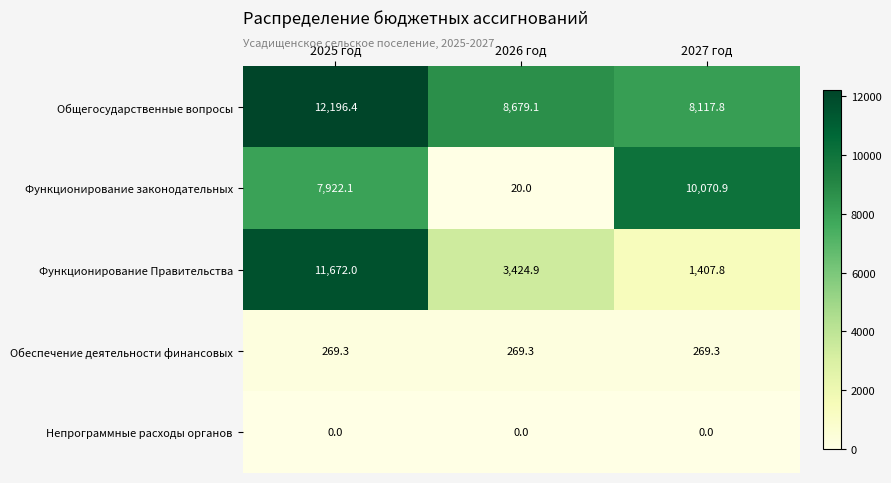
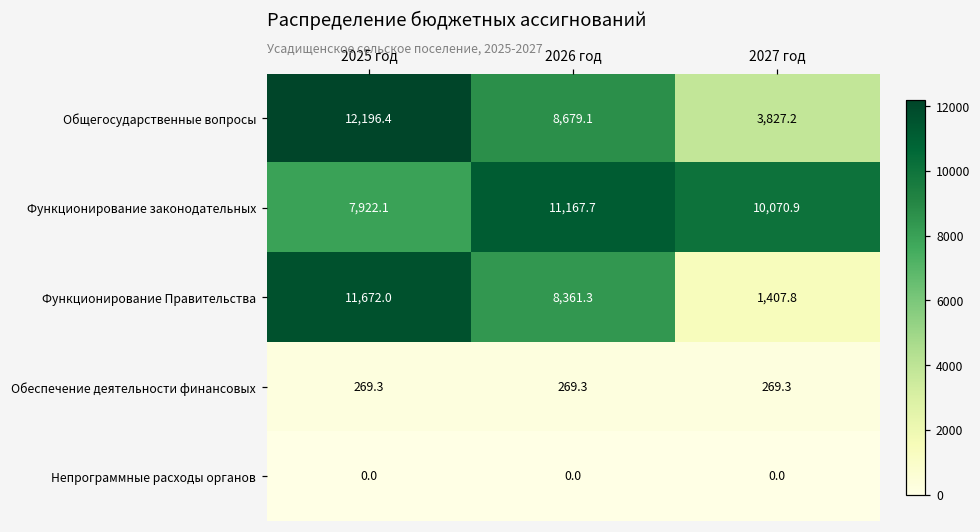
Общегосударственные вопросы, 2027 год: 8,117.8 -> 3,827.2
Функционирование законодательных, 2026 год: 20.0 -> 11,167.7
Функционирование Правительства, 2026 год: 3,424.9 -> 8,361.3
